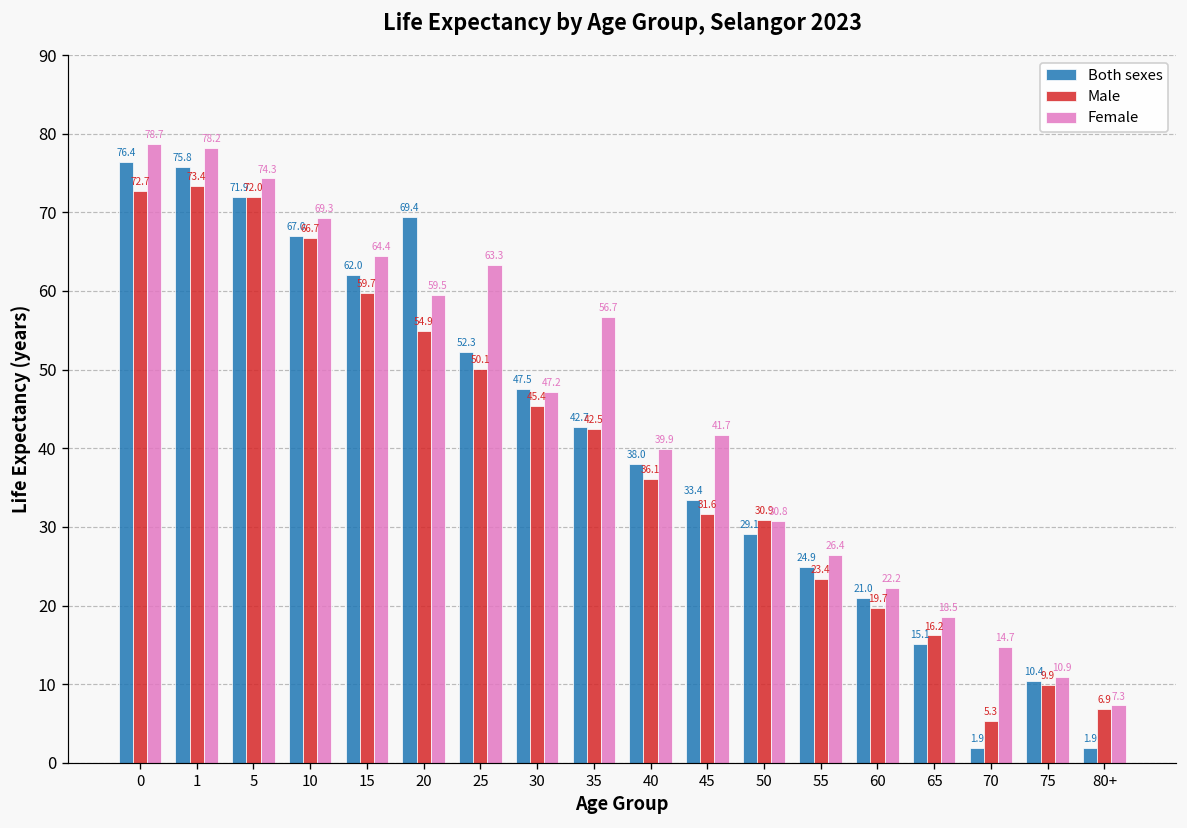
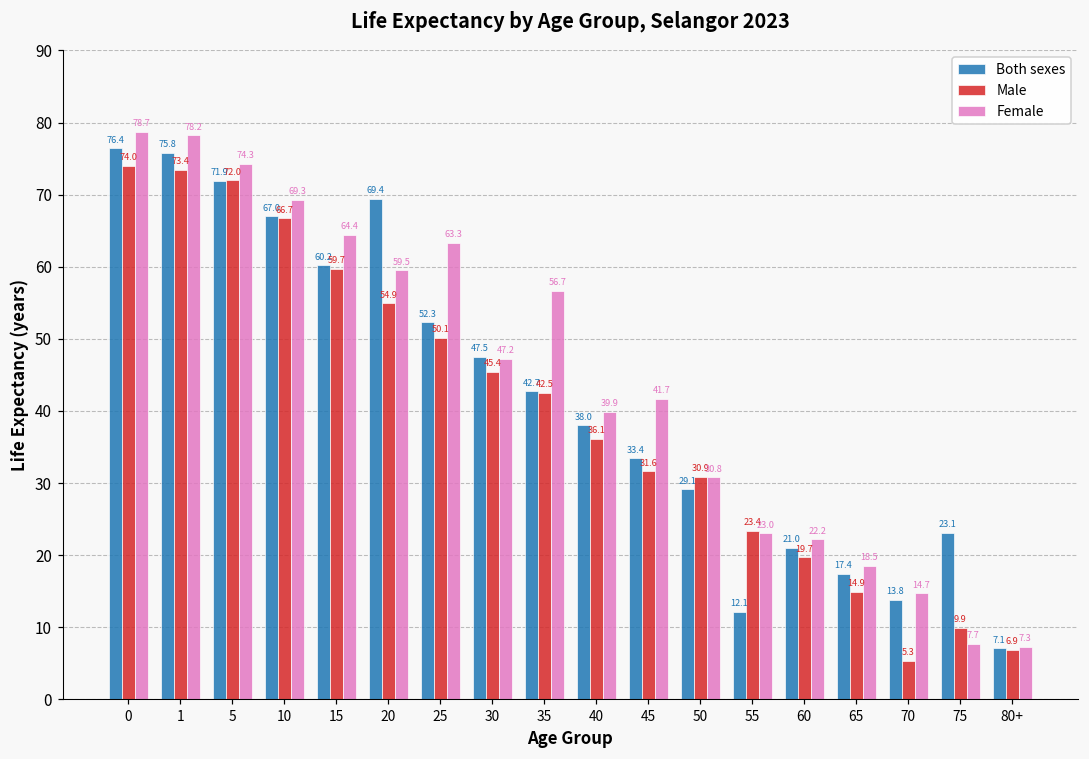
Male, 0: 72.7 -> 74.0
Both sexes, 15: 62.0 -> 60.2
Both sexes, 55: 24.9 -> 12.1
Female, 55: 26.4 -> 23.0
Both sexes, 65: 15.1 -> 17.4
Male, 65: 16.2 -> 14.9
Both sexes, 70: 1.9 -> 13.8
Both sexes, 75: 10.4 -> 23.1
Female, 75: 10.9 -> 7.7
Both sexes, 80+: 1.9 -> 7.1
